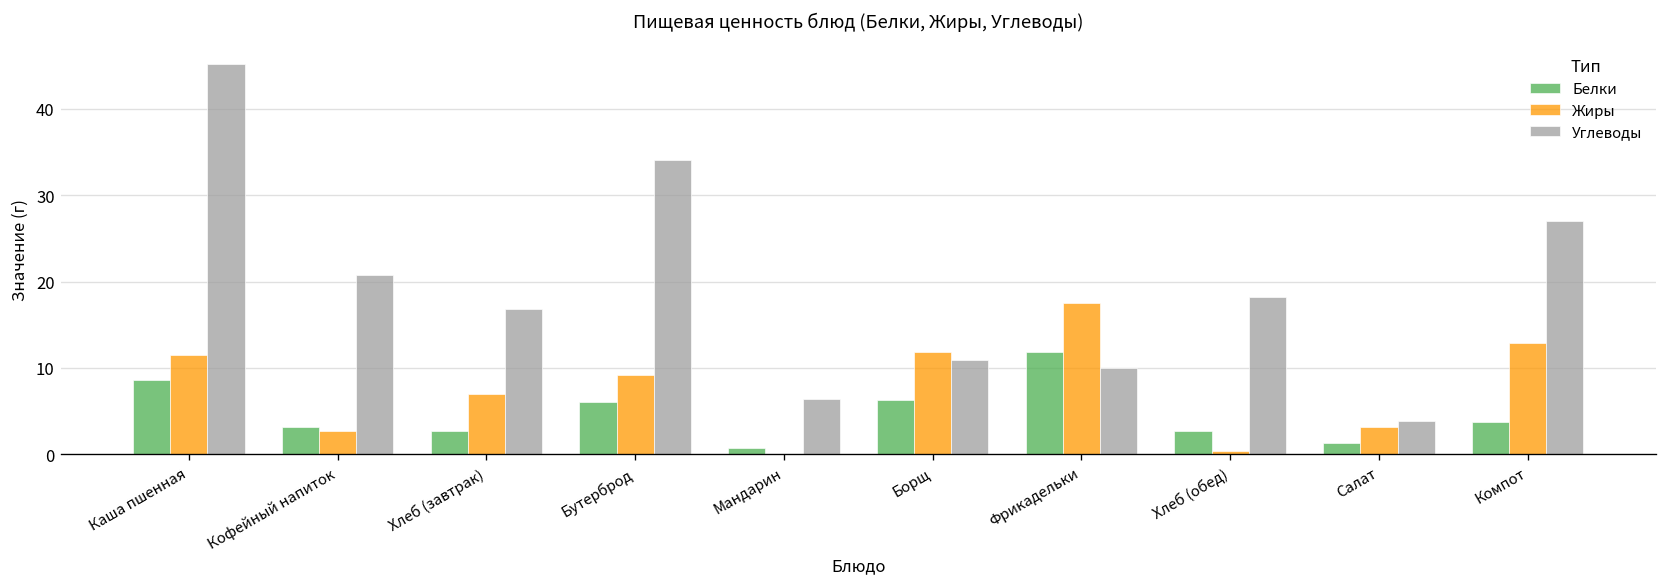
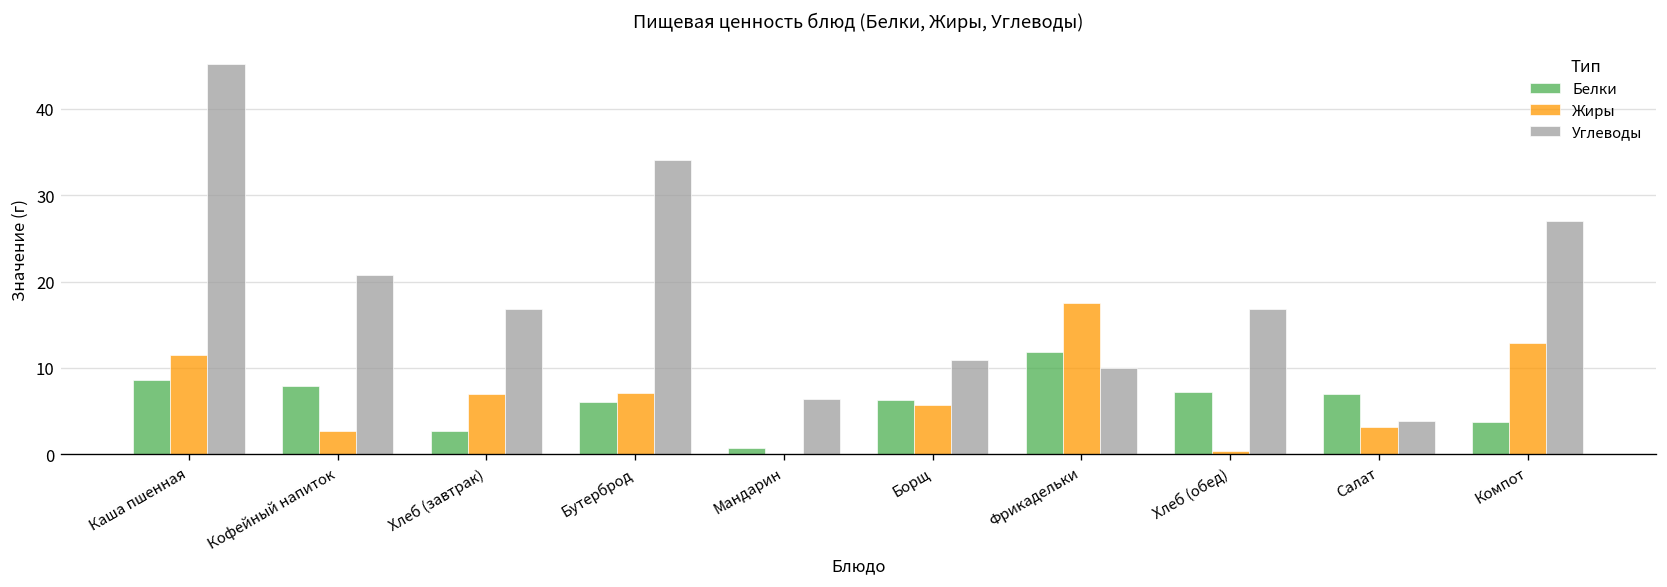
Белки, Кофейный напиток: 3 -> 8
Жиры, Бутерброд: 9 -> 7
Жиры, Борщ: 12 -> 6
Белки, Хлеб (обед): 3 -> 7
Углеводы, Хлеб (обед): 18 -> 17
Белки, Салат: 1 -> 7
